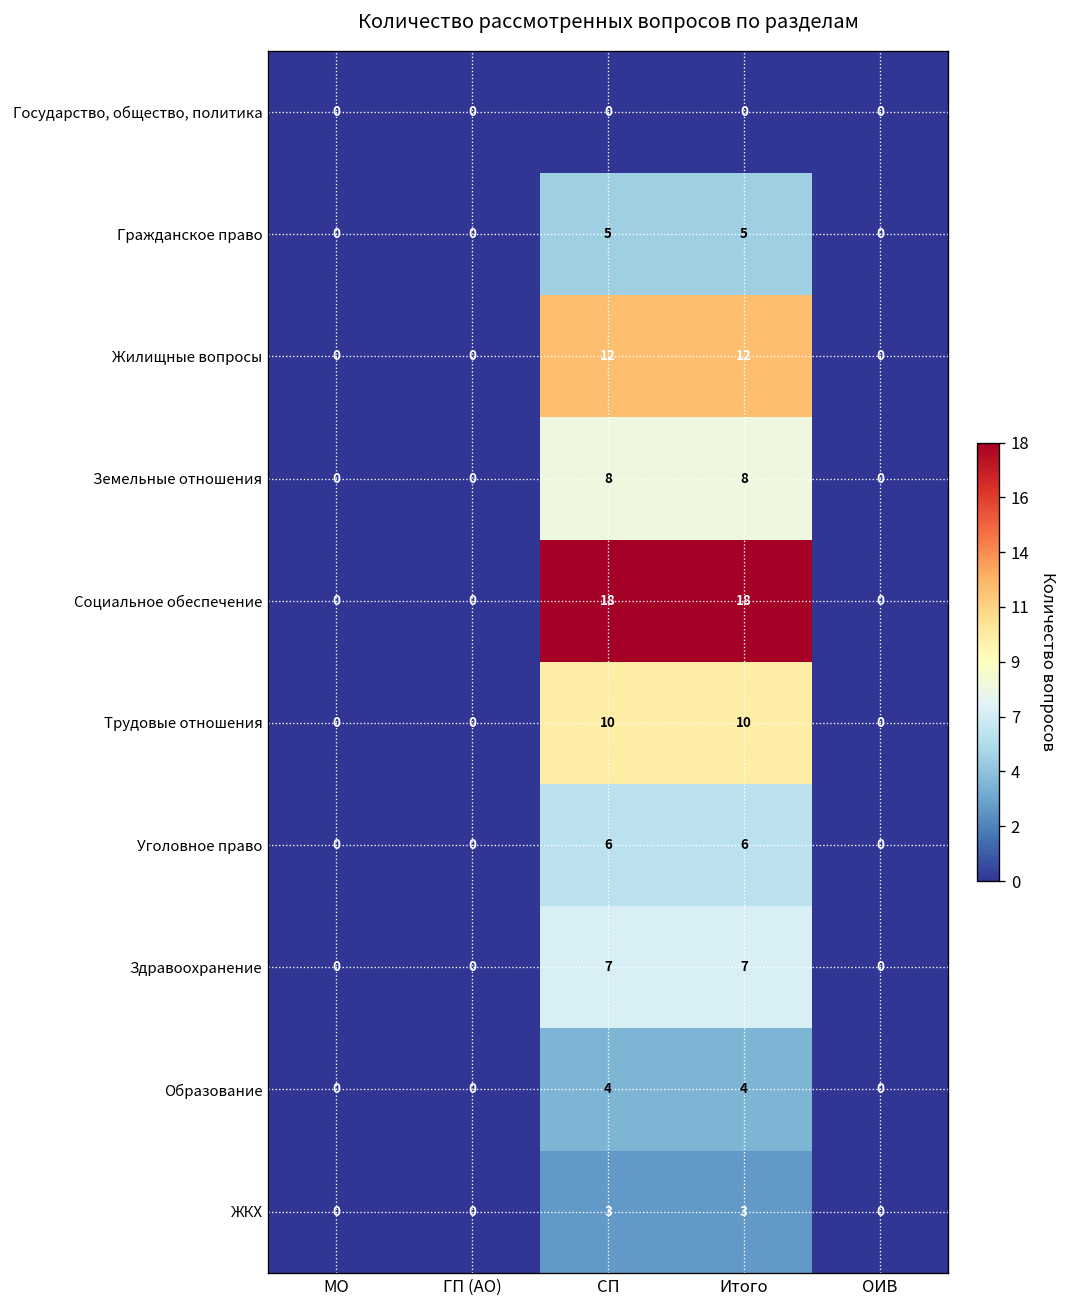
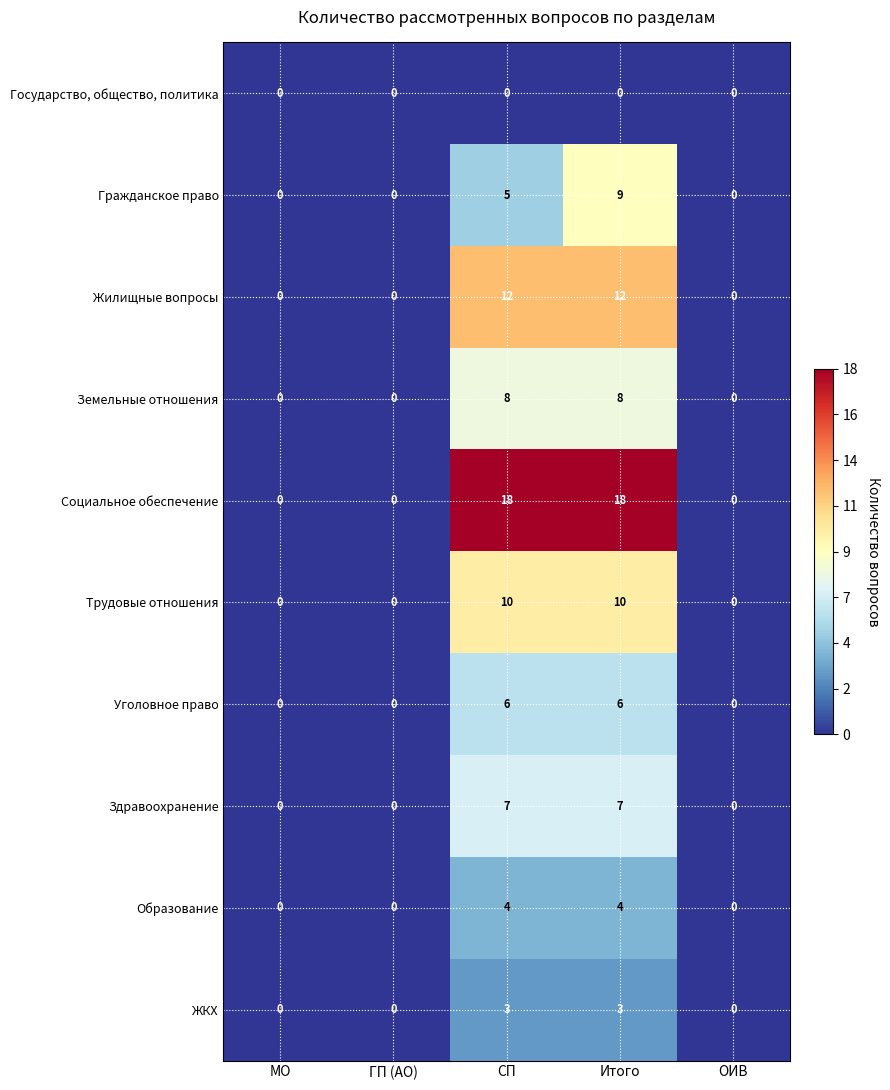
Гражданское право, Итого: 5 -> 9
